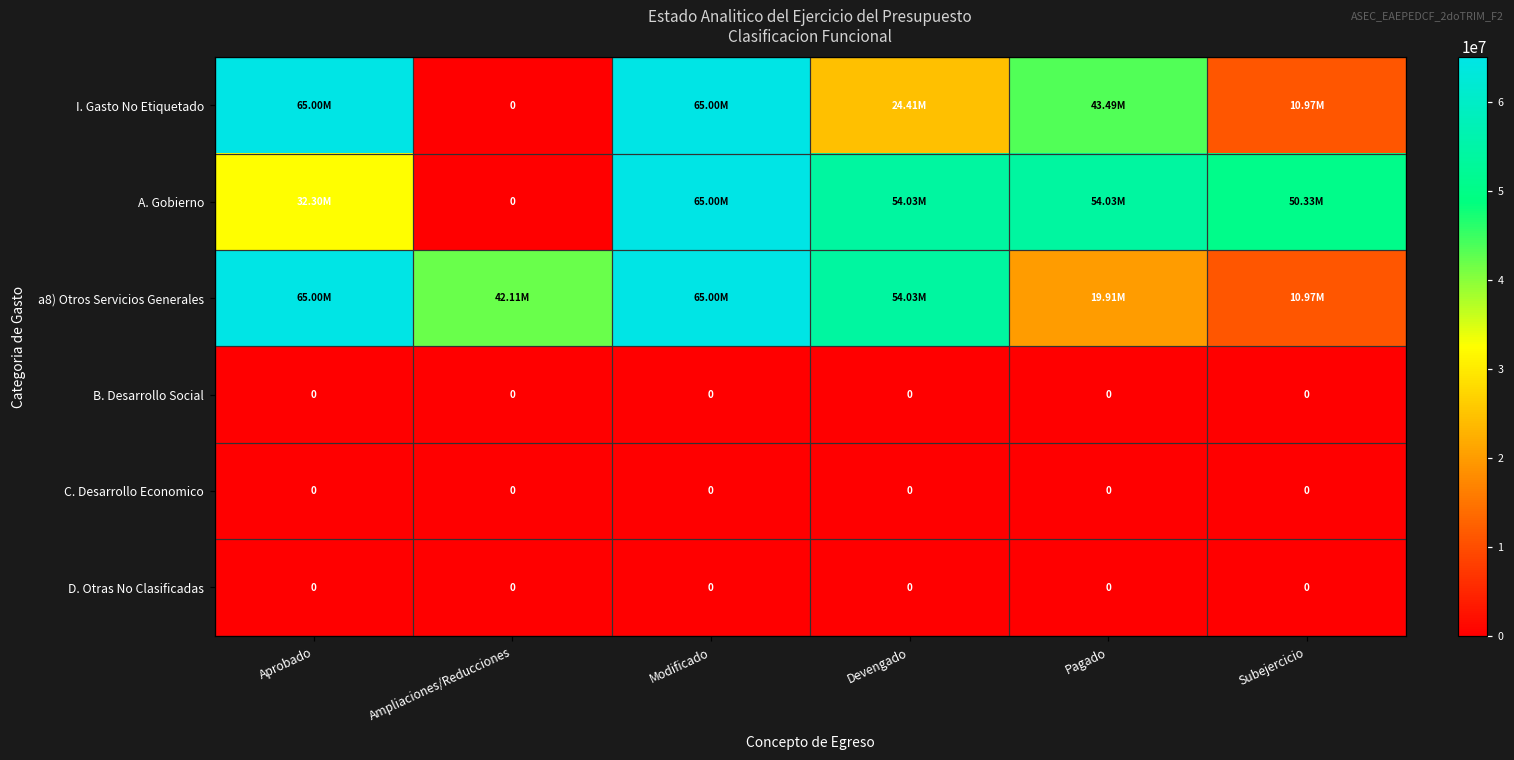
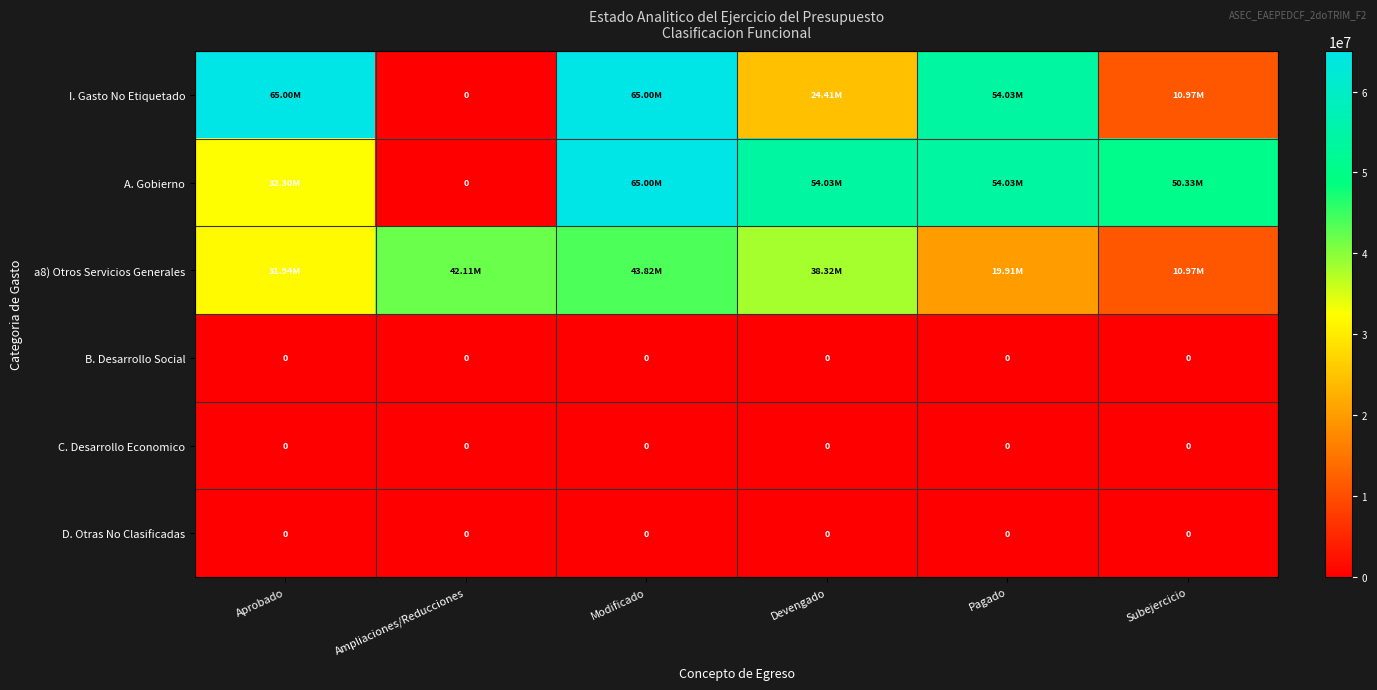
I. Gasto No Etiquetado, Pagado: 43.49M -> 54.03M
a8) Otros Servicios Generales, Aprobado: 65.00M -> 31.94M
a8) Otros Servicios Generales, Modificado: 65.00M -> 43.82M
a8) Otros Servicios Generales, Devengado: 54.03M -> 38.32M
